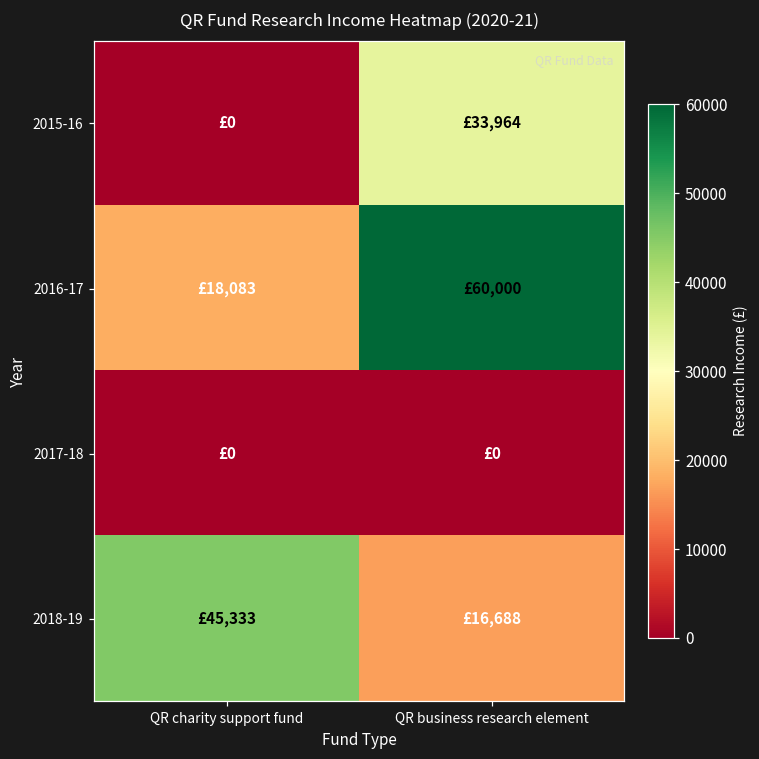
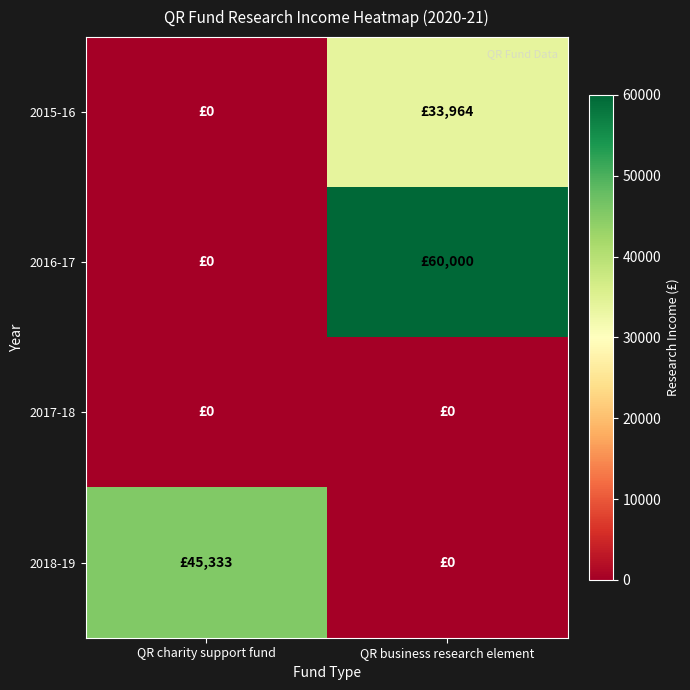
2016-17, QR charity support fund: £18,083 -> £0
2018-19, QR business research element: £16,688 -> £0
